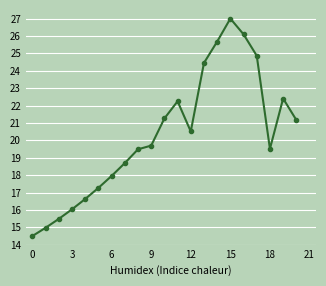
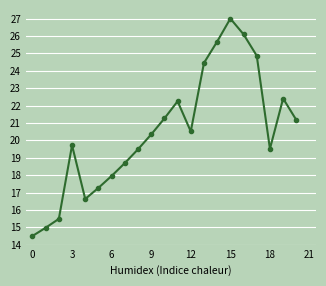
3: 16.0 -> 19.7
9: 19.7 -> 20.3
